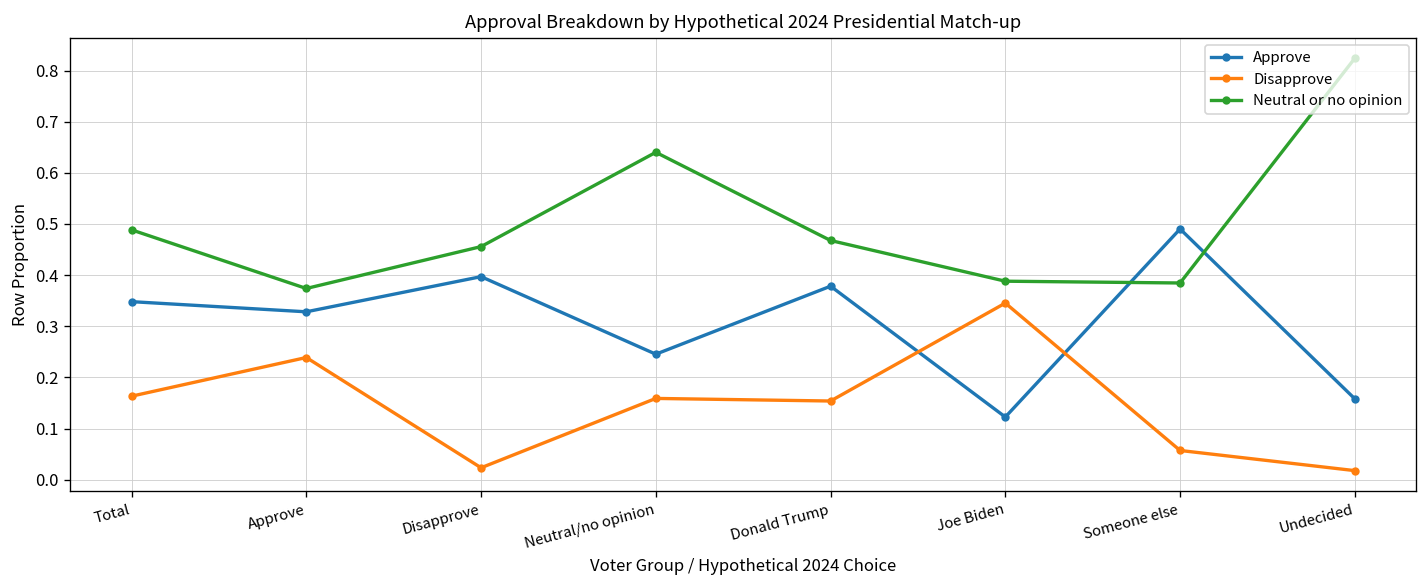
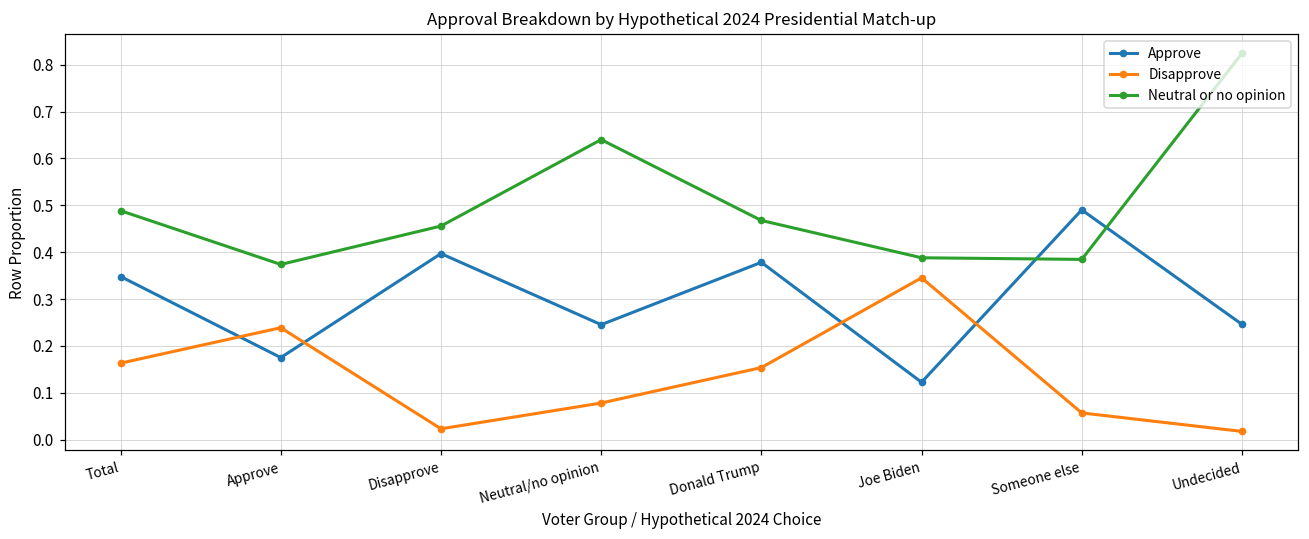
Approve, Approve: 0.33 -> 0.18
Disapprove, Neutral/no opinion: 0.16 -> 0.08
Approve, Undecided: 0.16 -> 0.25
